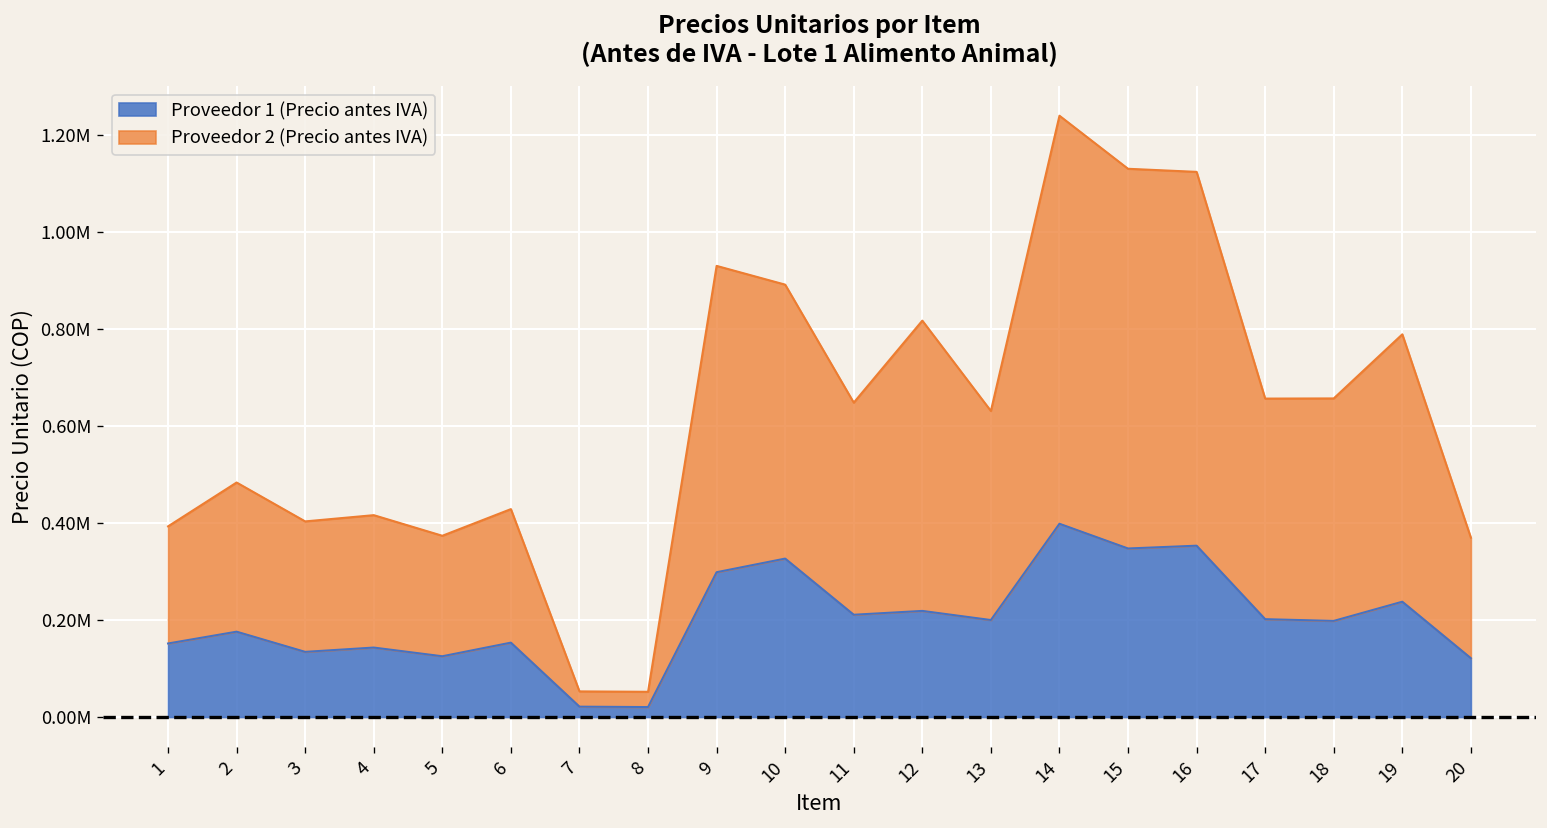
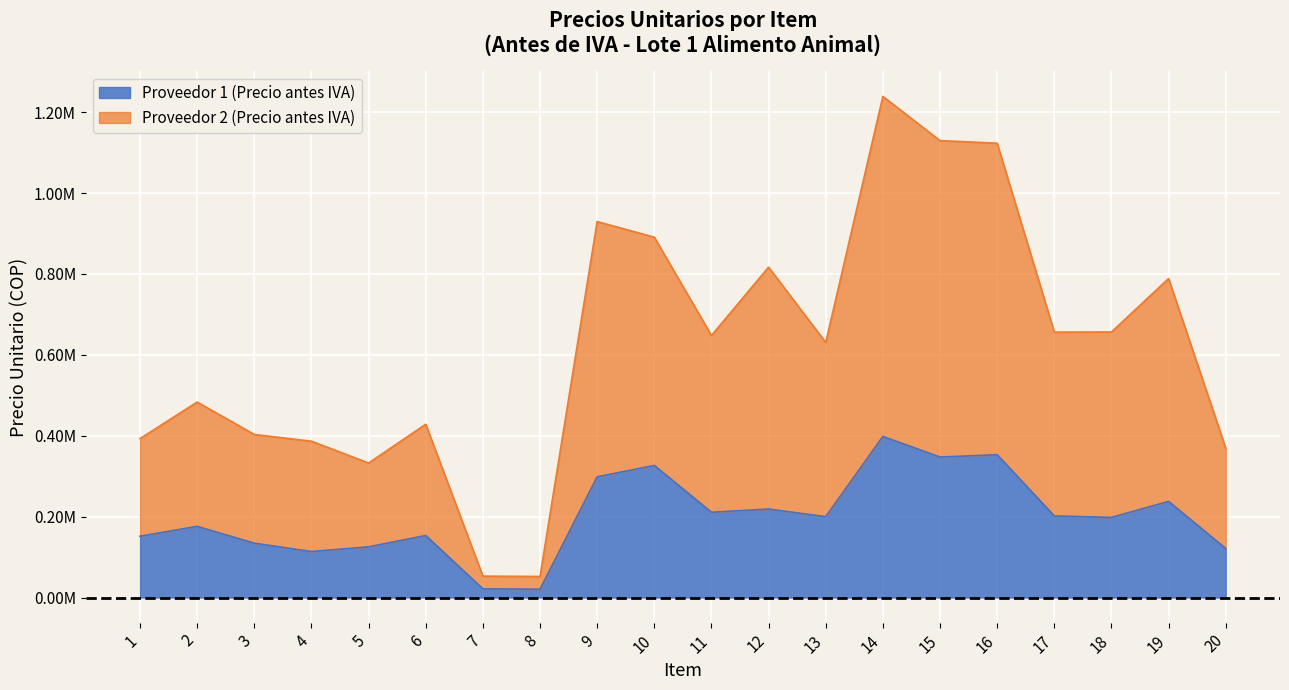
Proveedor 1 (Precio antes IVA), 4: 140000 -> 110000
Proveedor 2 (Precio antes IVA), 5: 250000 -> 210000
